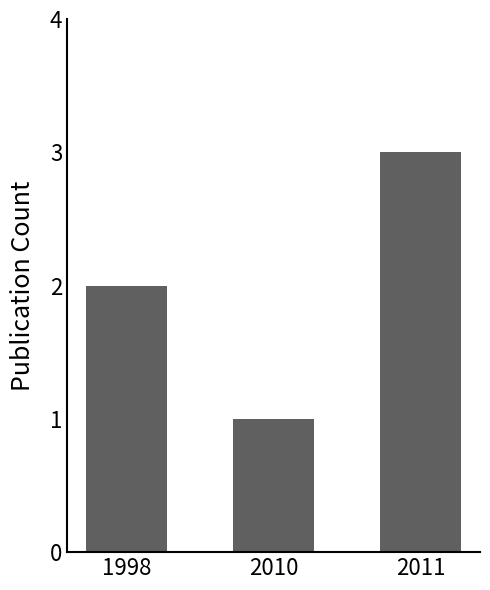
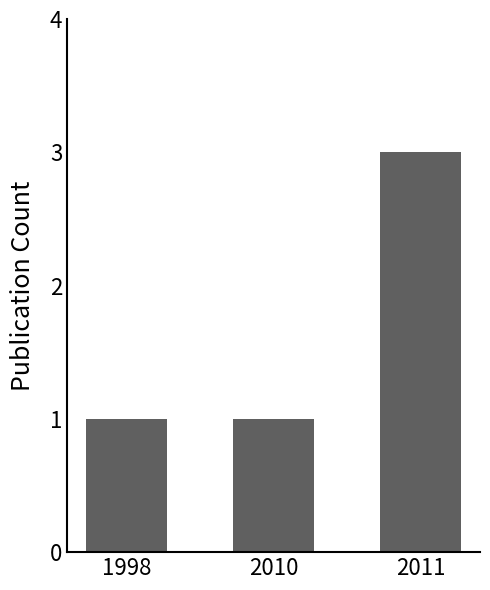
1998: 2 -> 1
